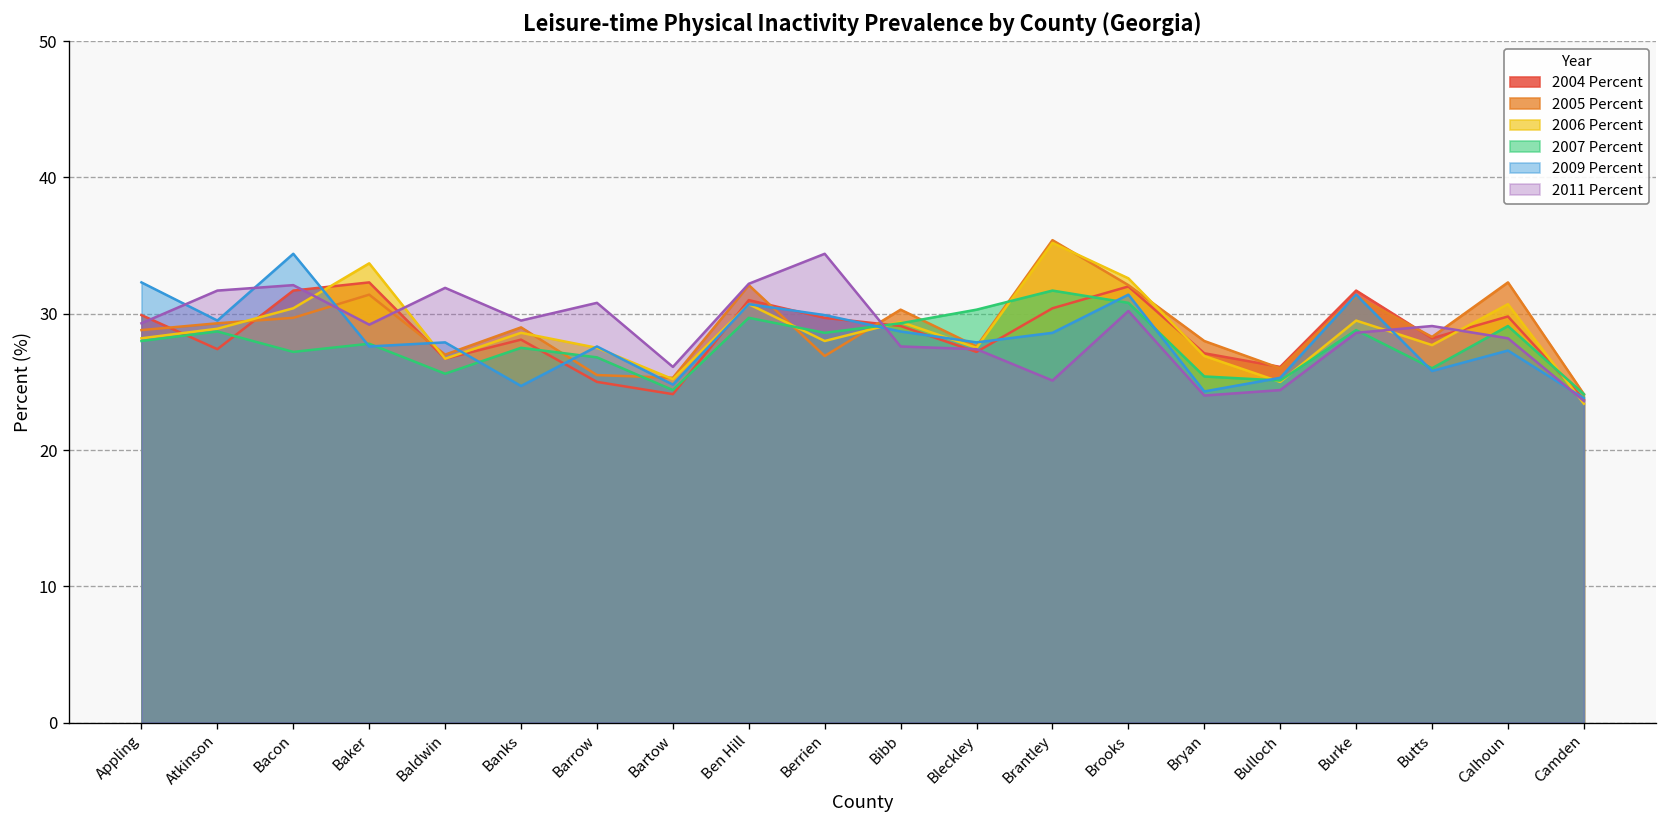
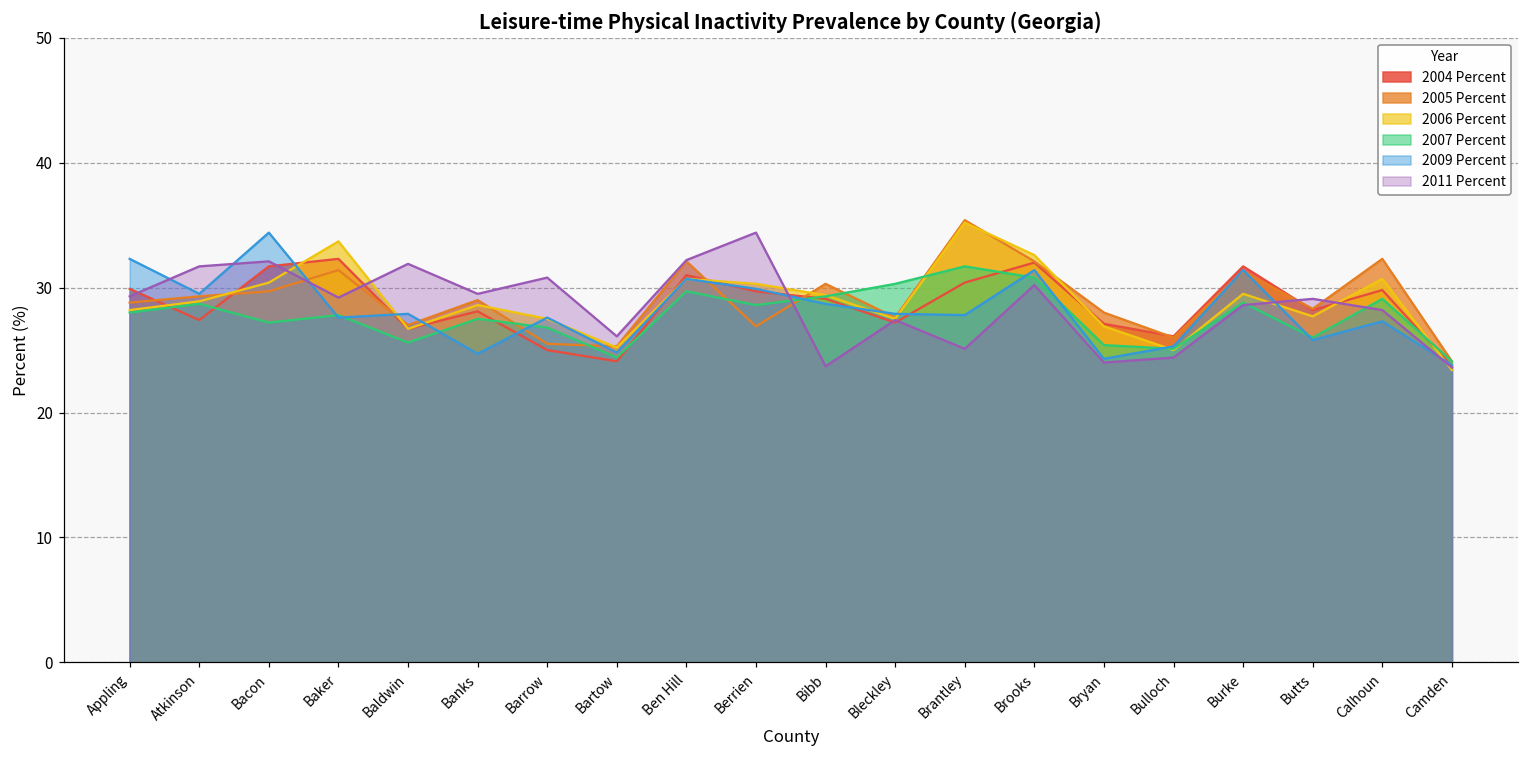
2006 Percent, Berrien: 28.0 -> 30.3
2011 Percent, Bibb: 27.6 -> 23.7
2009 Percent, Brantley: 28.6 -> 27.8
